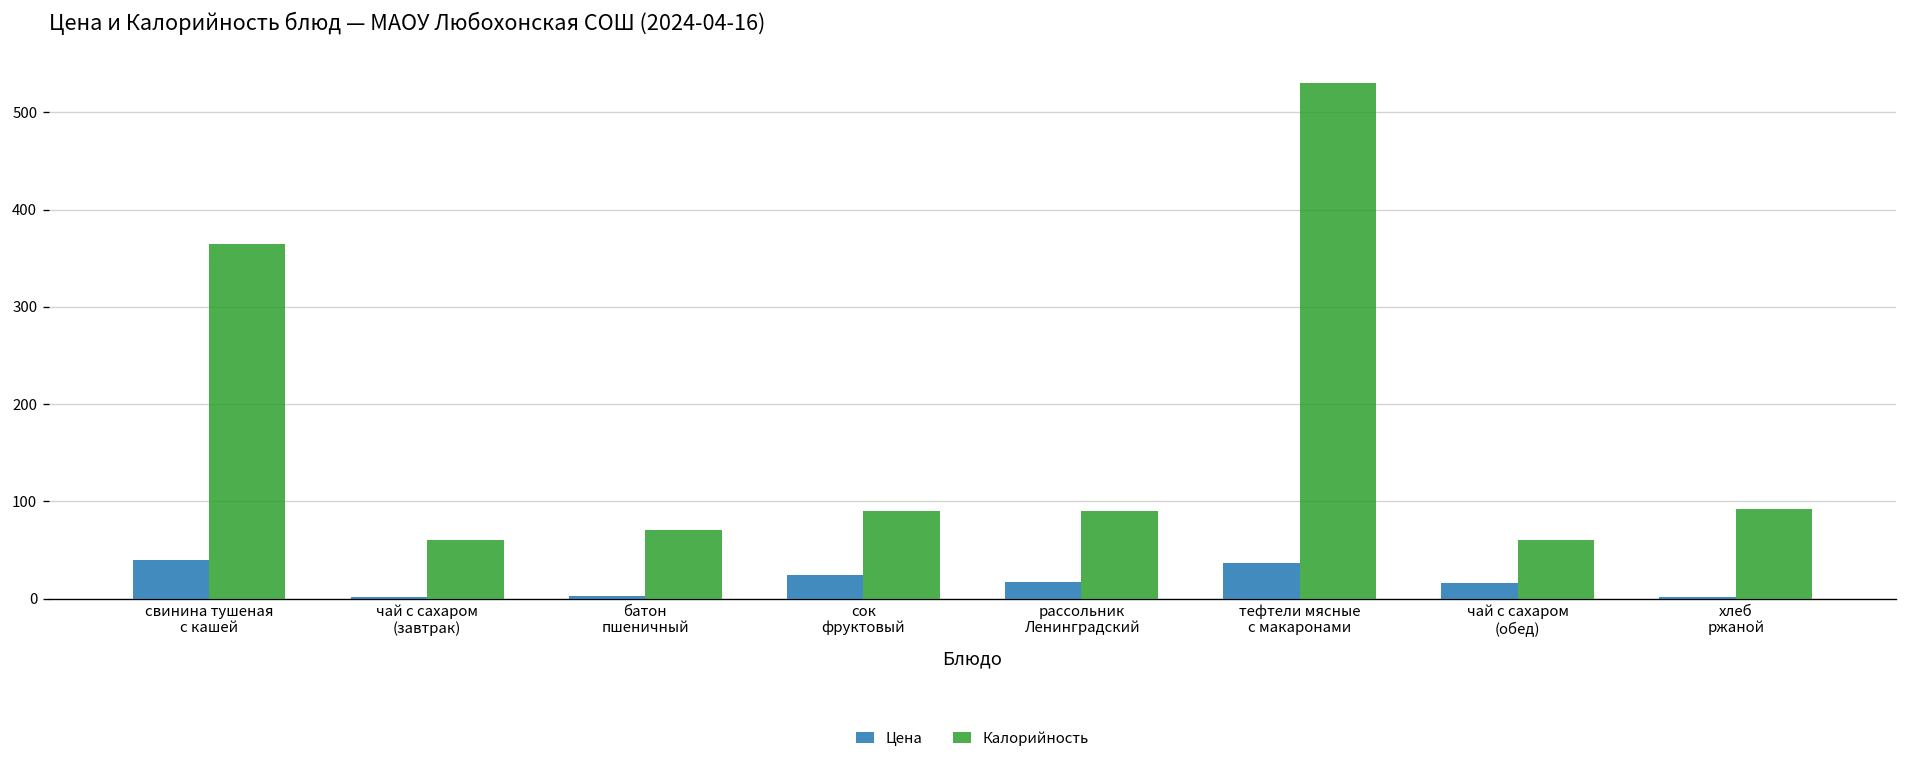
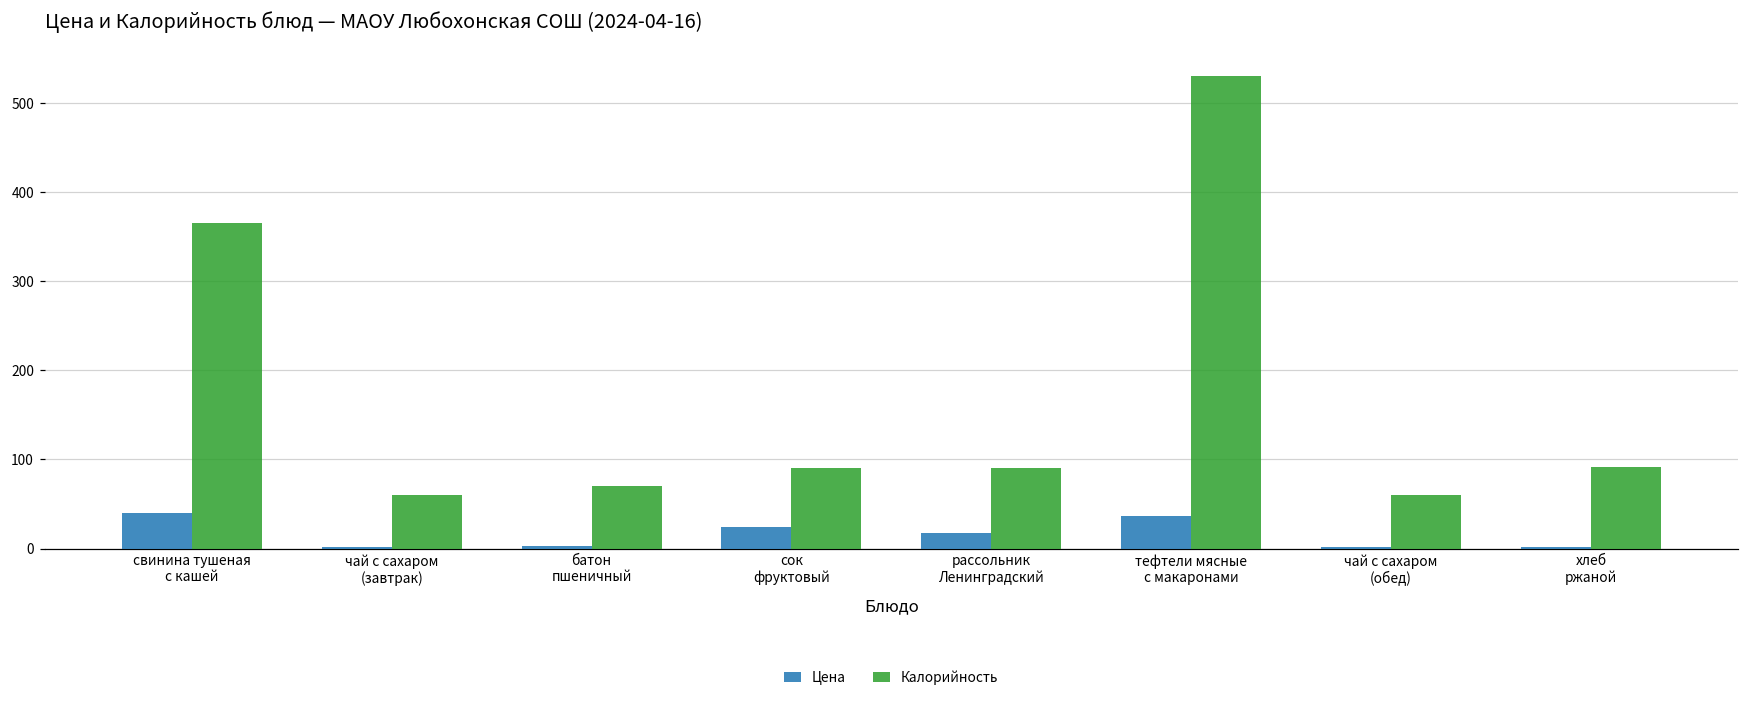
Цена, чай с сахаром (обед): 20 -> 0
